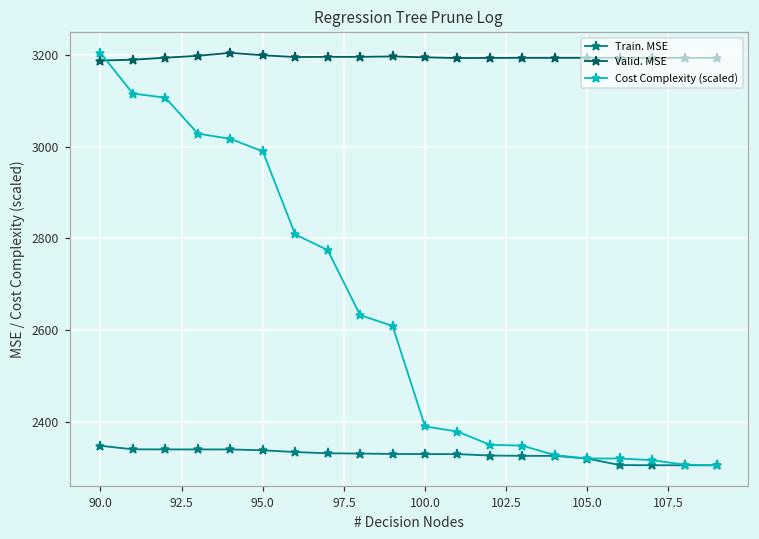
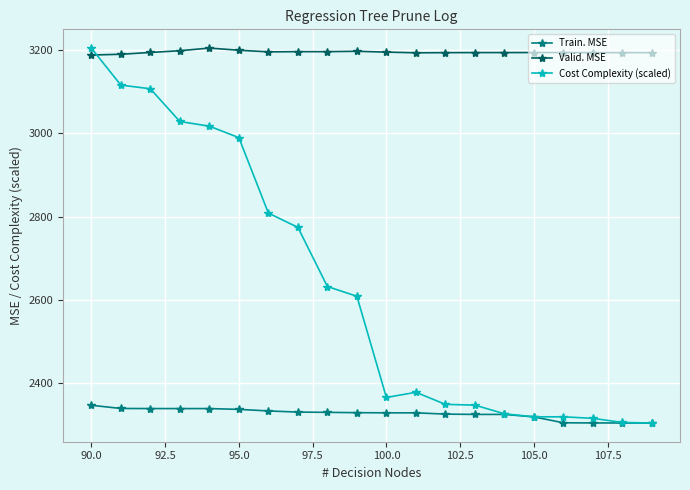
Cost Complexity (scaled), 100.0: 2390 -> 2370
